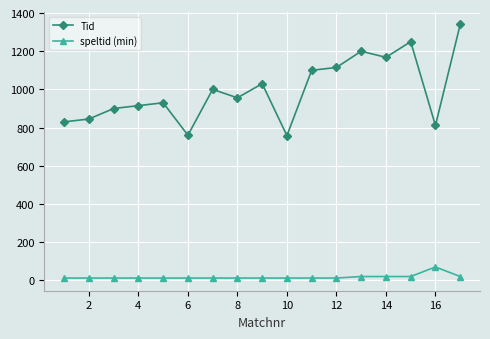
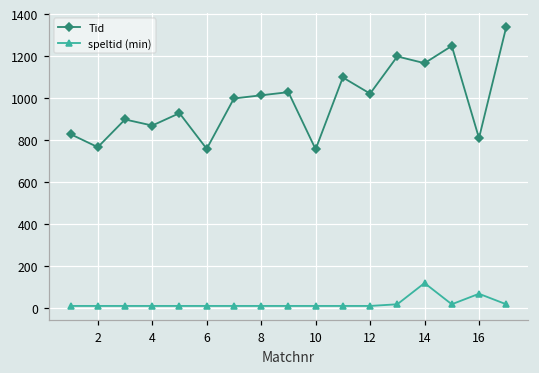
Tid, 2: 850 -> 770
Tid, 4: 920 -> 870
Tid, 8: 960 -> 1020
Tid, 12: 1120 -> 1020
speltid (min), 14: 20 -> 120
